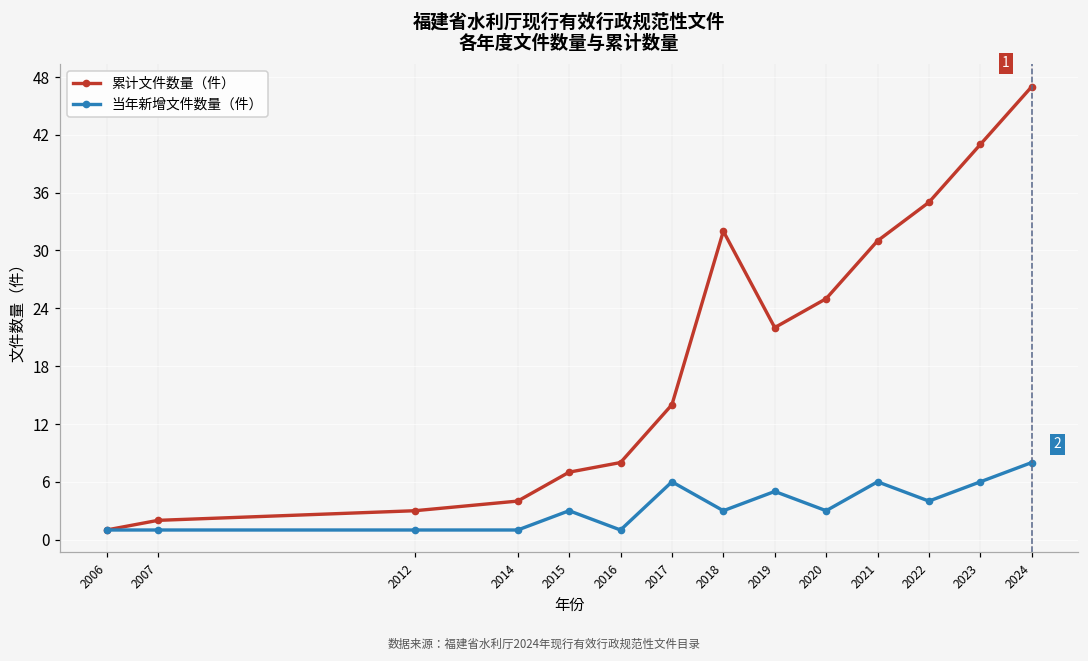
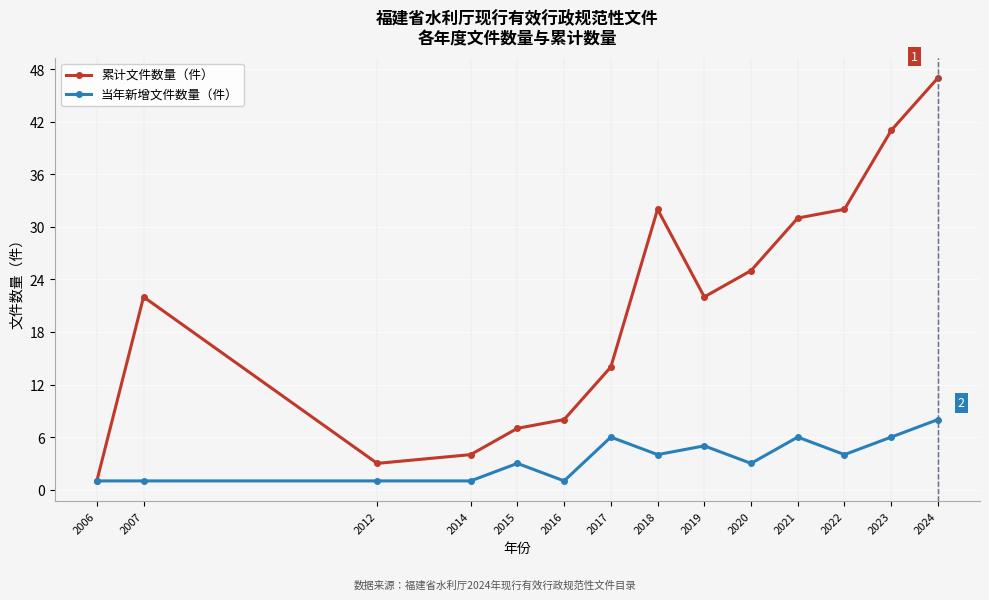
累计文件数量（件）, 2007: 2 -> 22
当年新增文件数量（件）, 2018: 3 -> 4
累计文件数量（件）, 2022: 35 -> 32
